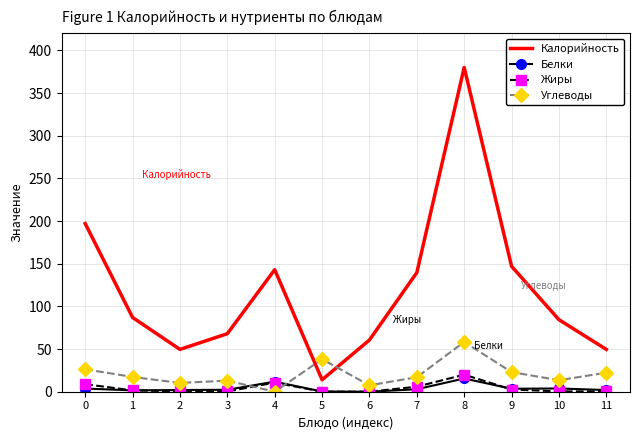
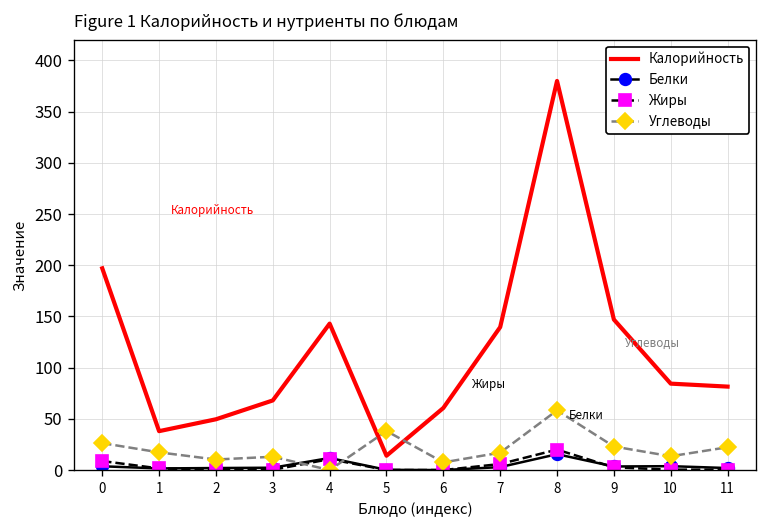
Калорийность, 1: 90 -> 40
Калорийность, 11: 50 -> 80
